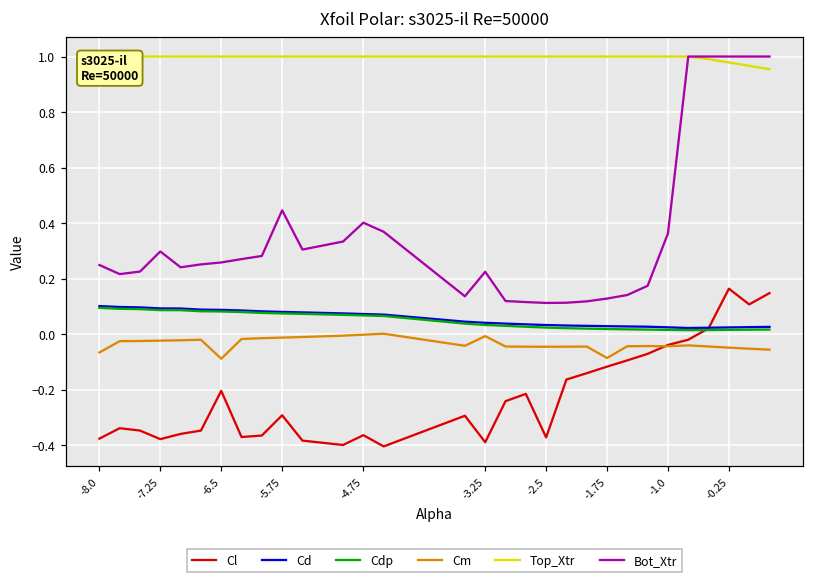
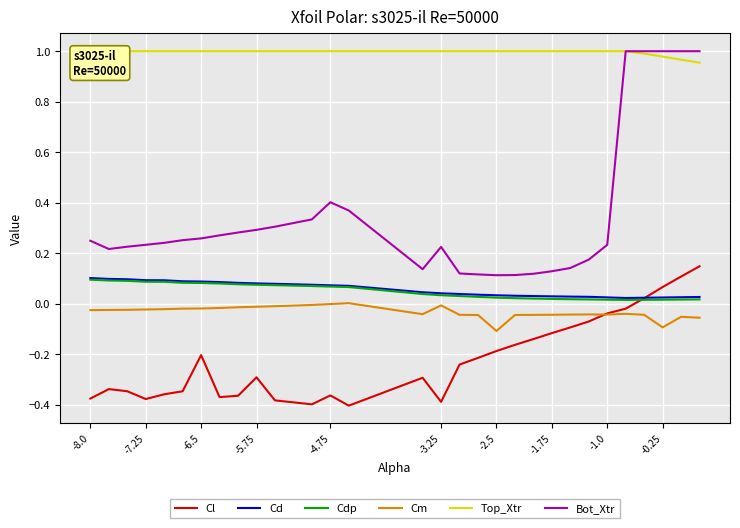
Cm, -8.0: -0.07 -> -0.03
Bot_Xtr, -7.25: 0.30 -> 0.23
Cm, -6.5: -0.09 -> -0.02
Bot_Xtr, -5.75: 0.45 -> 0.29
Cl, -2.5: -0.37 -> -0.19
Cm, -2.5: -0.04 -> -0.11
Cm, -1.75: -0.09 -> -0.04
Bot_Xtr, -1.0: 0.36 -> 0.23
Cl, -0.25: 0.16 -> 0.07
Cm, -0.25: -0.05 -> -0.09
